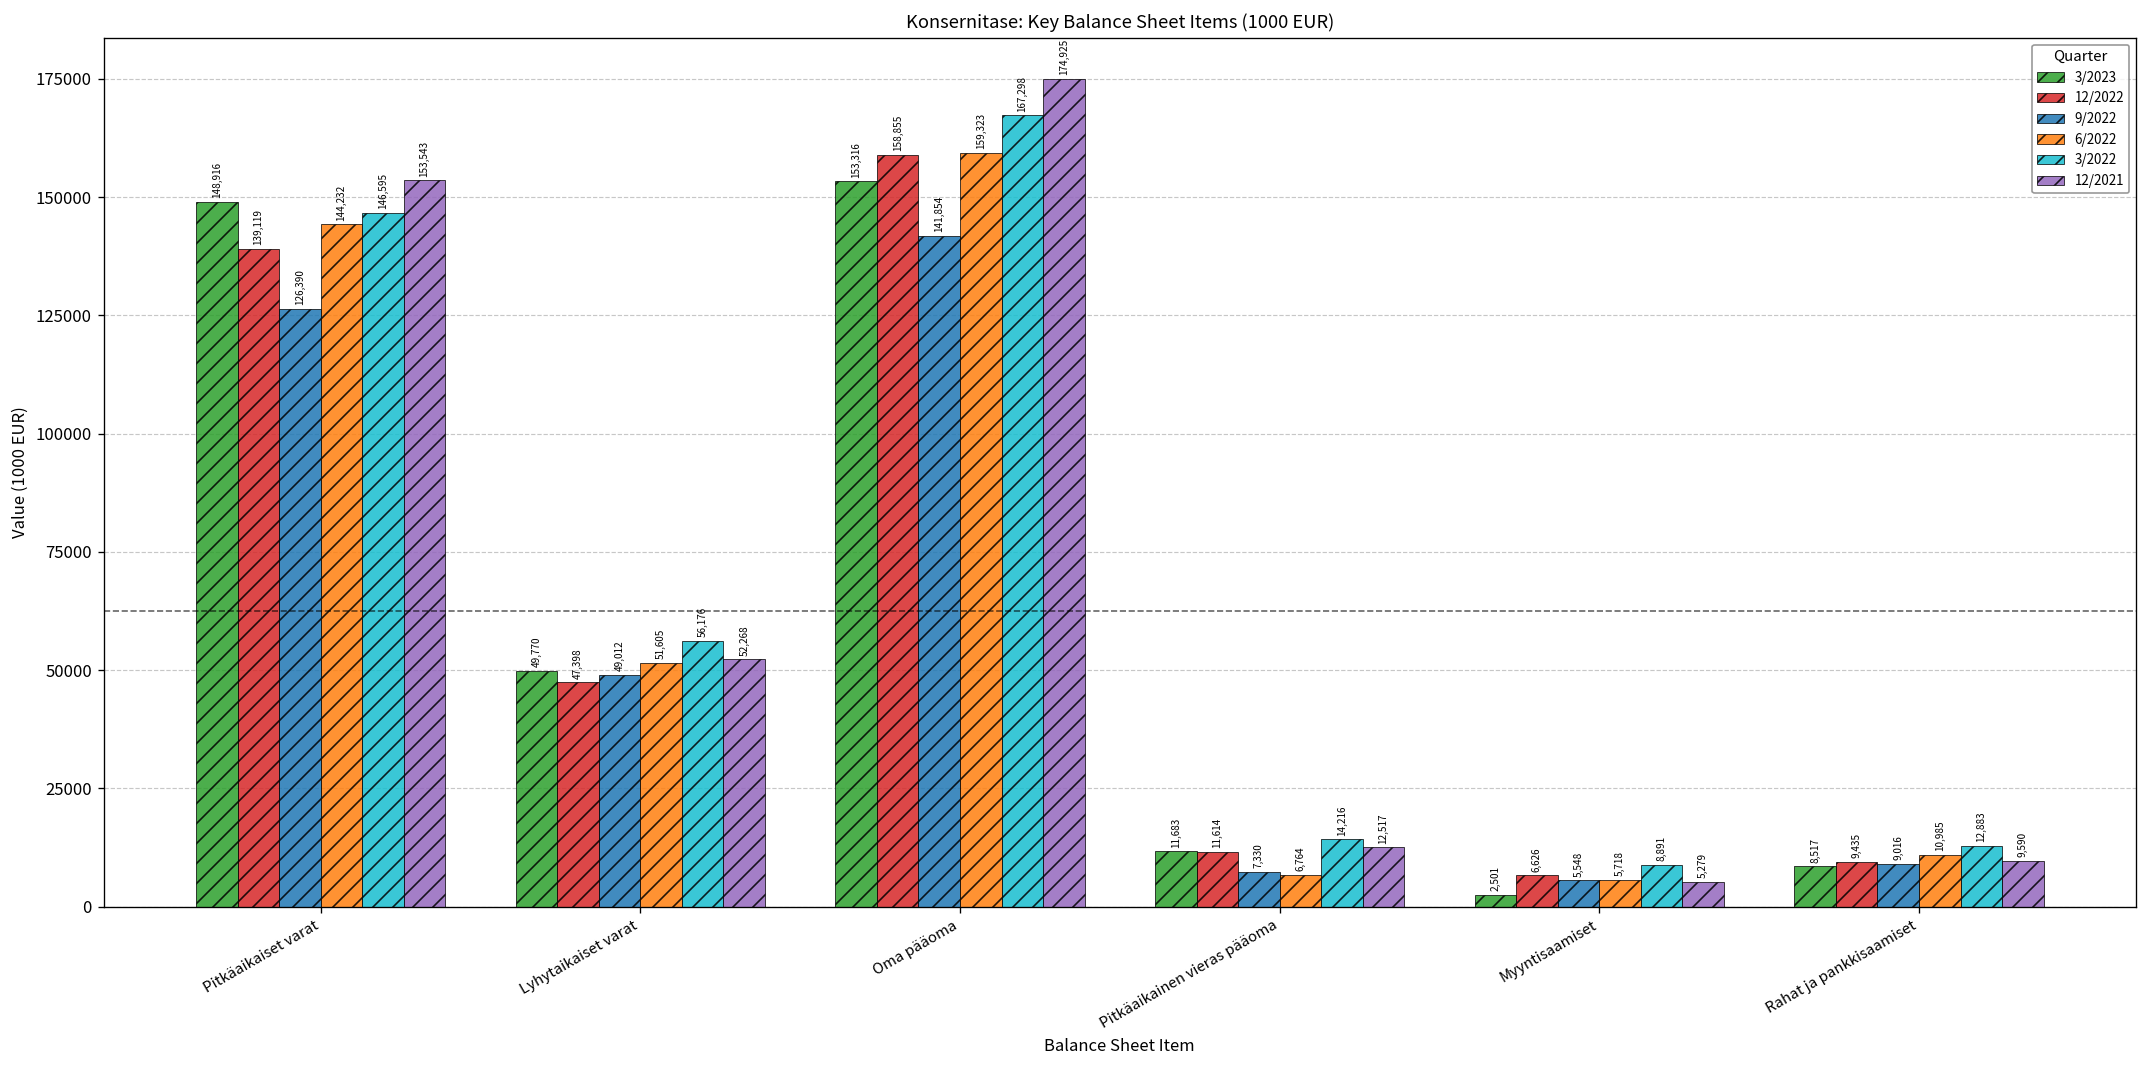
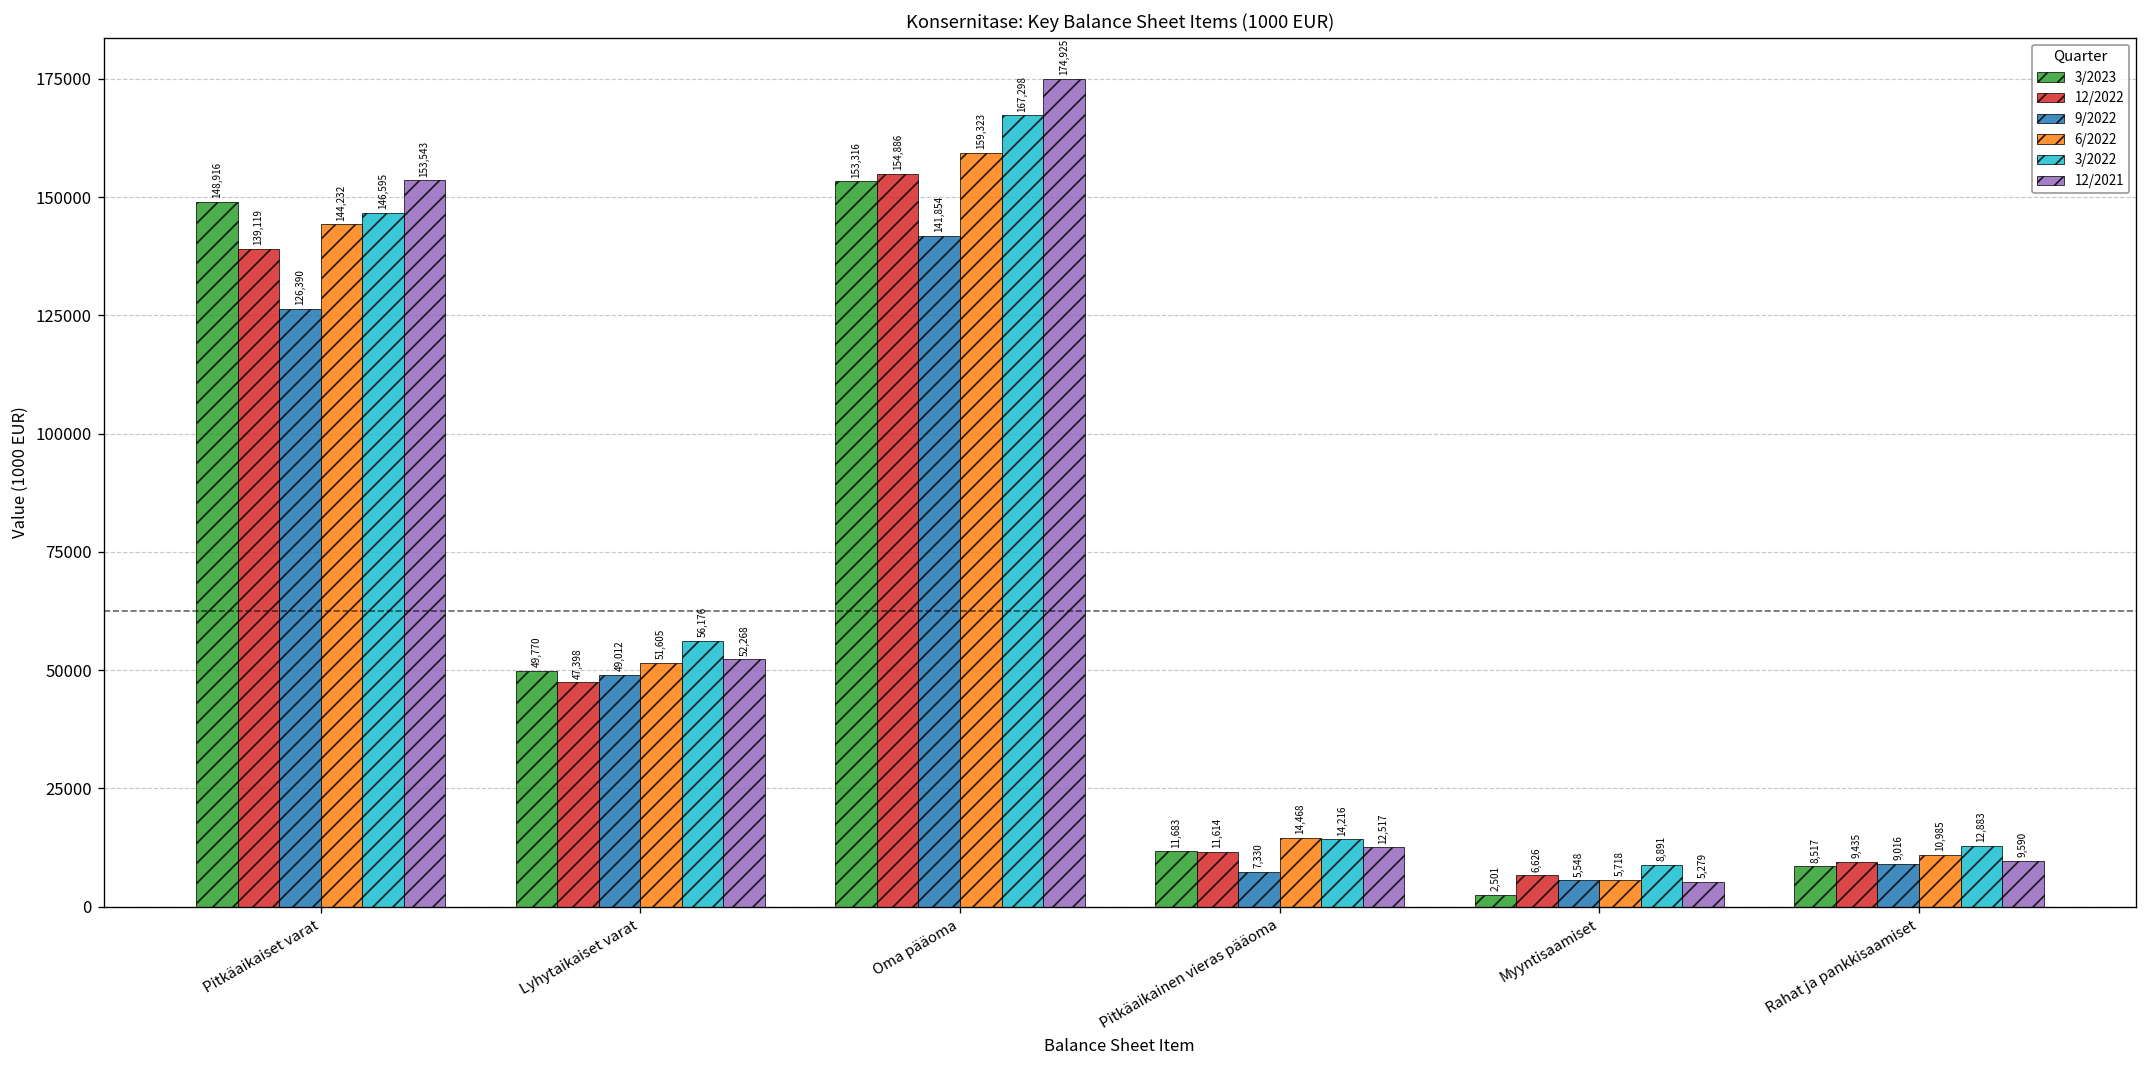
12/2022, Oma pääoma: 158,855 -> 154,886
6/2022, Pitkäaikainen vieras pääoma: 6,764 -> 14,468
